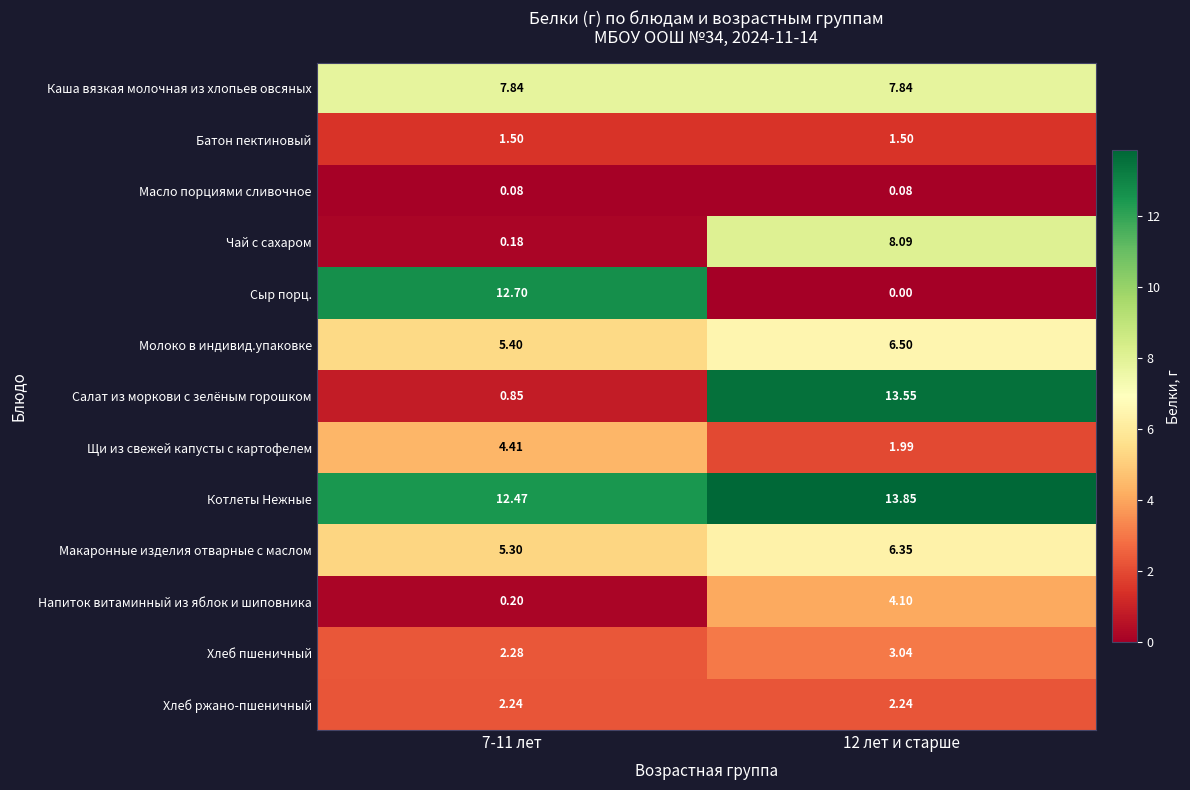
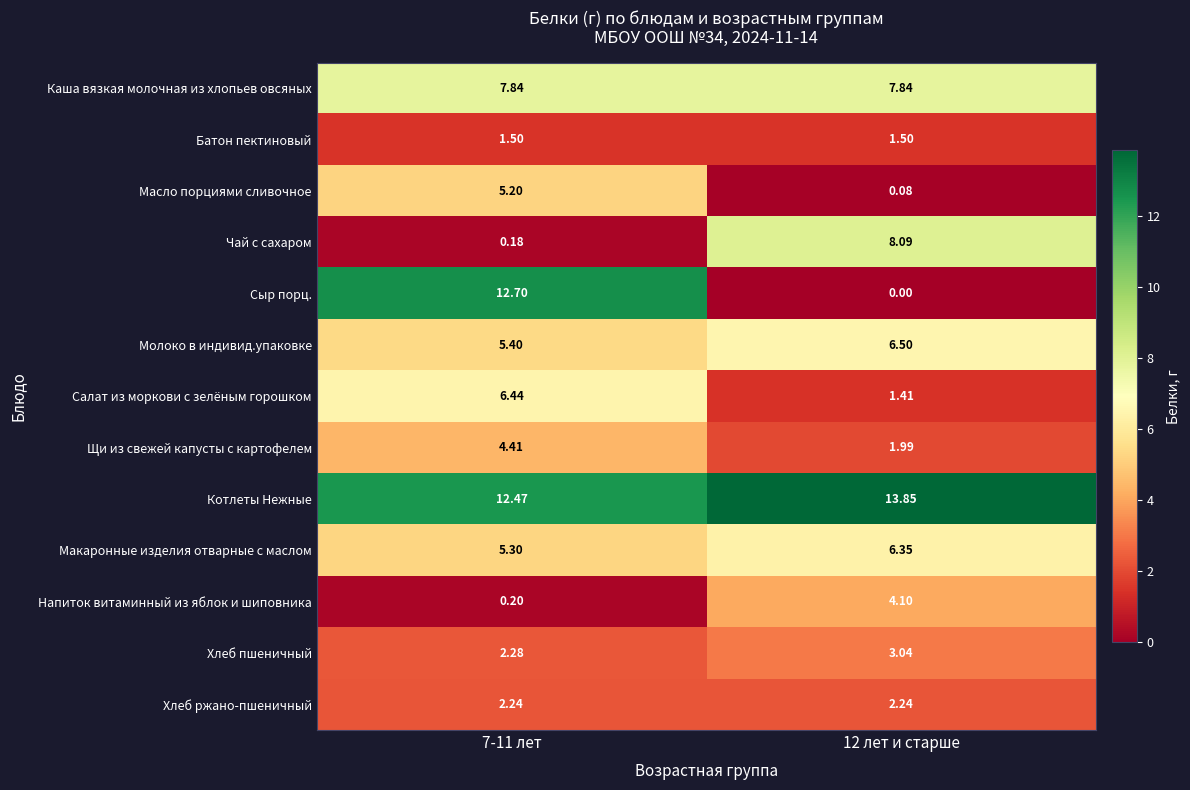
Масло порциями сливочное, 7-11 лет: 0.08 -> 5.20
Салат из моркови с зелёным горошком, 7-11 лет: 0.85 -> 6.44
Салат из моркови с зелёным горошком, 12 лет и старше: 13.55 -> 1.41
